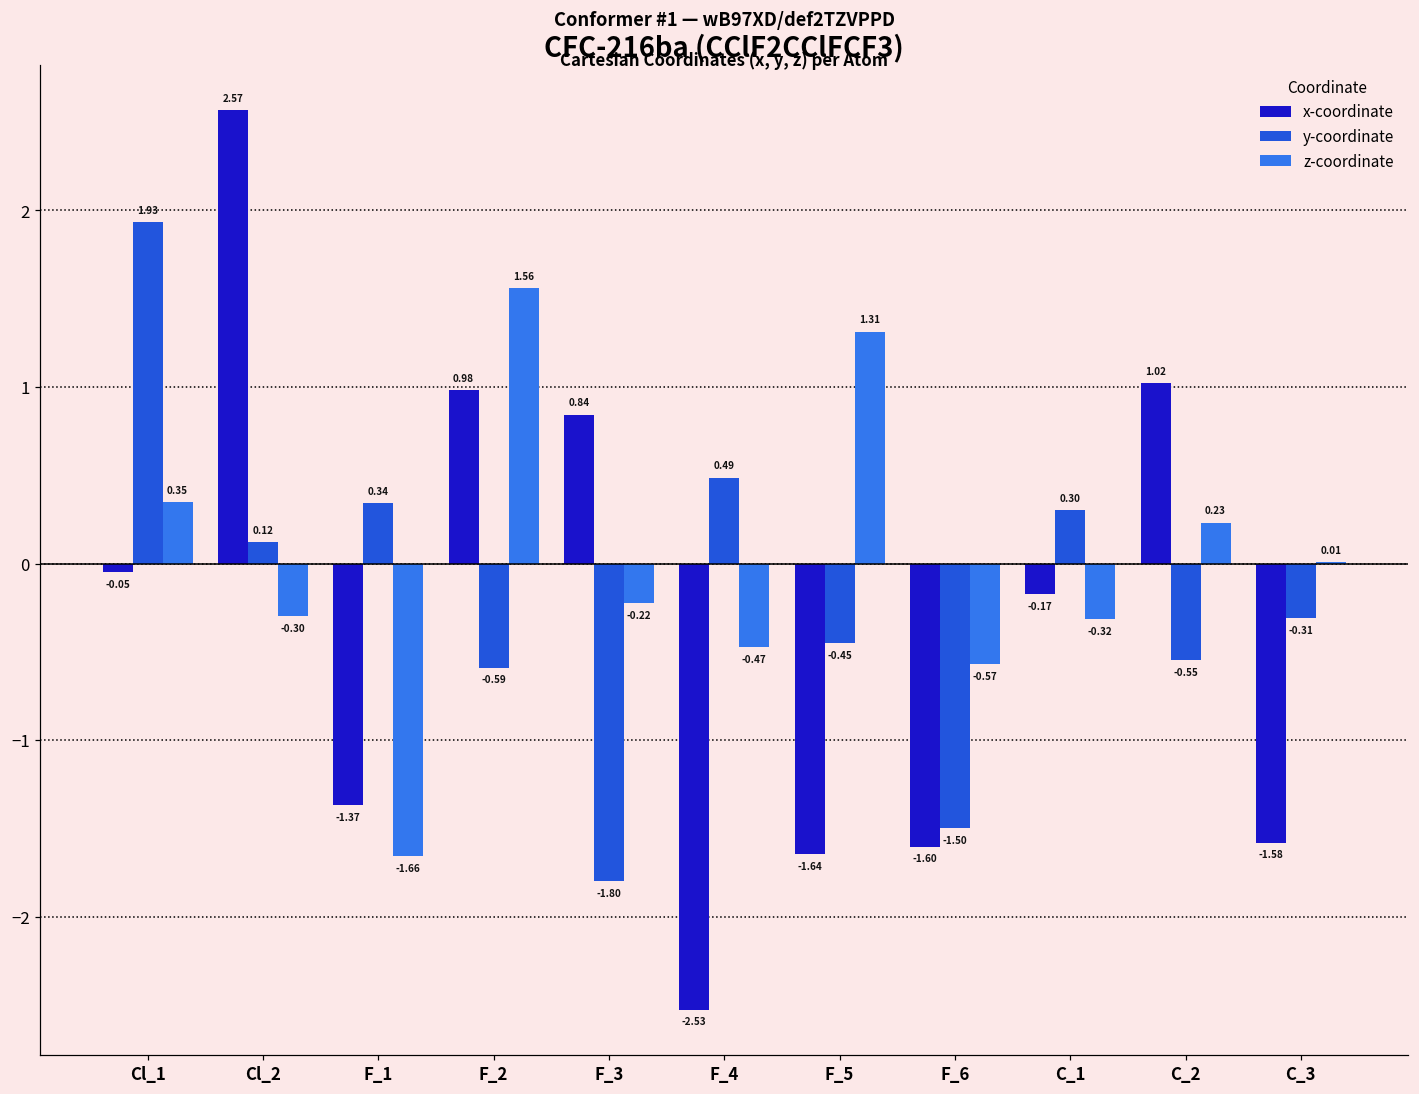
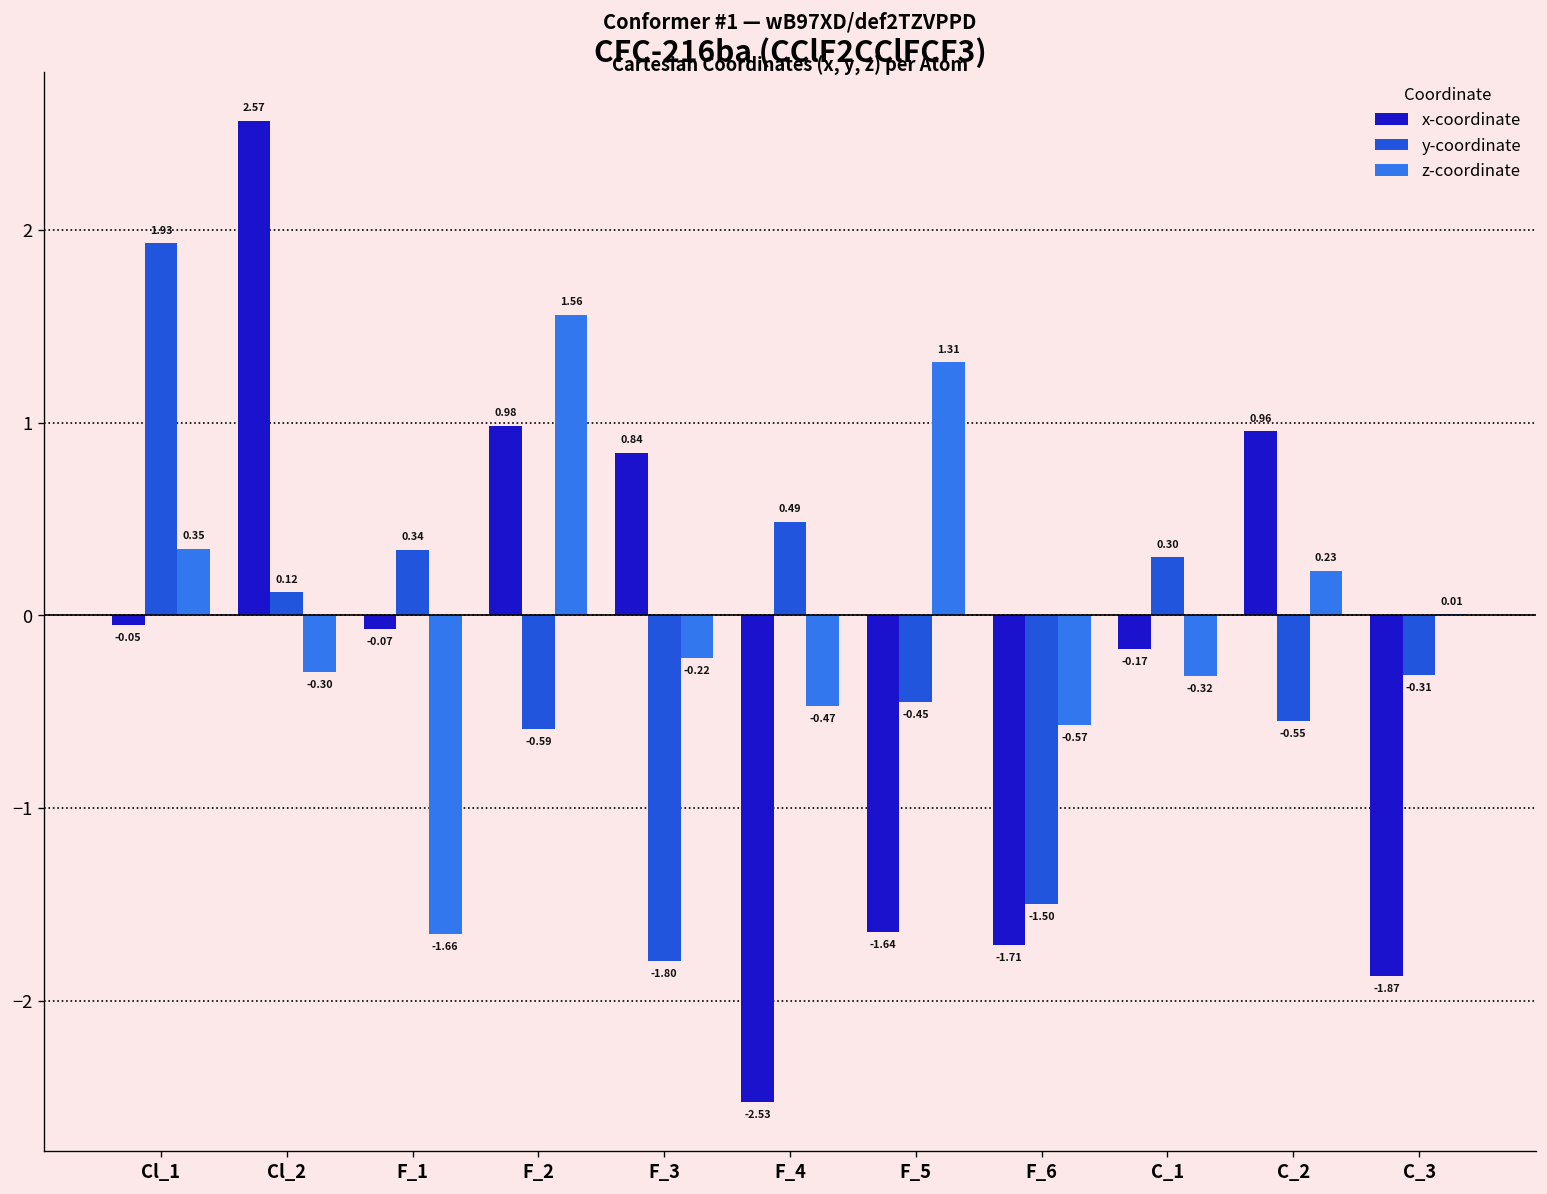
x-coordinate, F_1: -1.37 -> -0.07
x-coordinate, F_6: -1.60 -> -1.71
x-coordinate, C_2: 1.02 -> 0.96
x-coordinate, C_3: -1.58 -> -1.87
